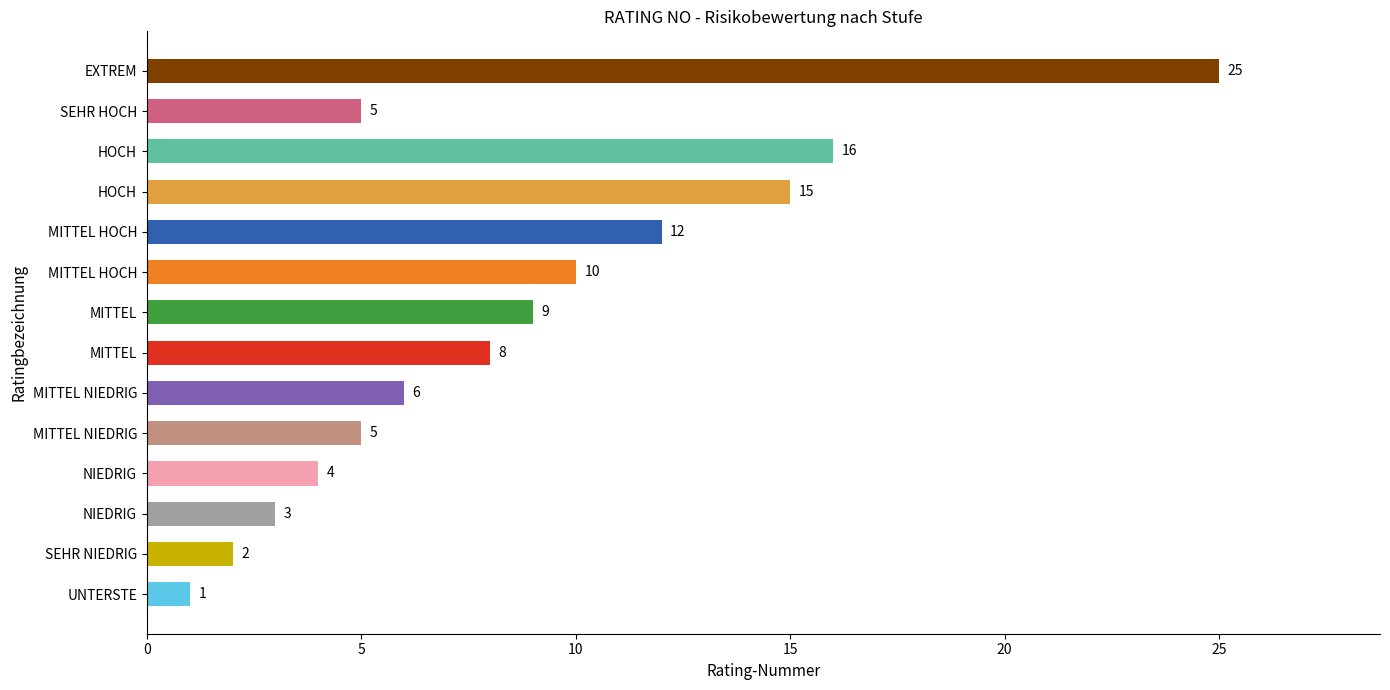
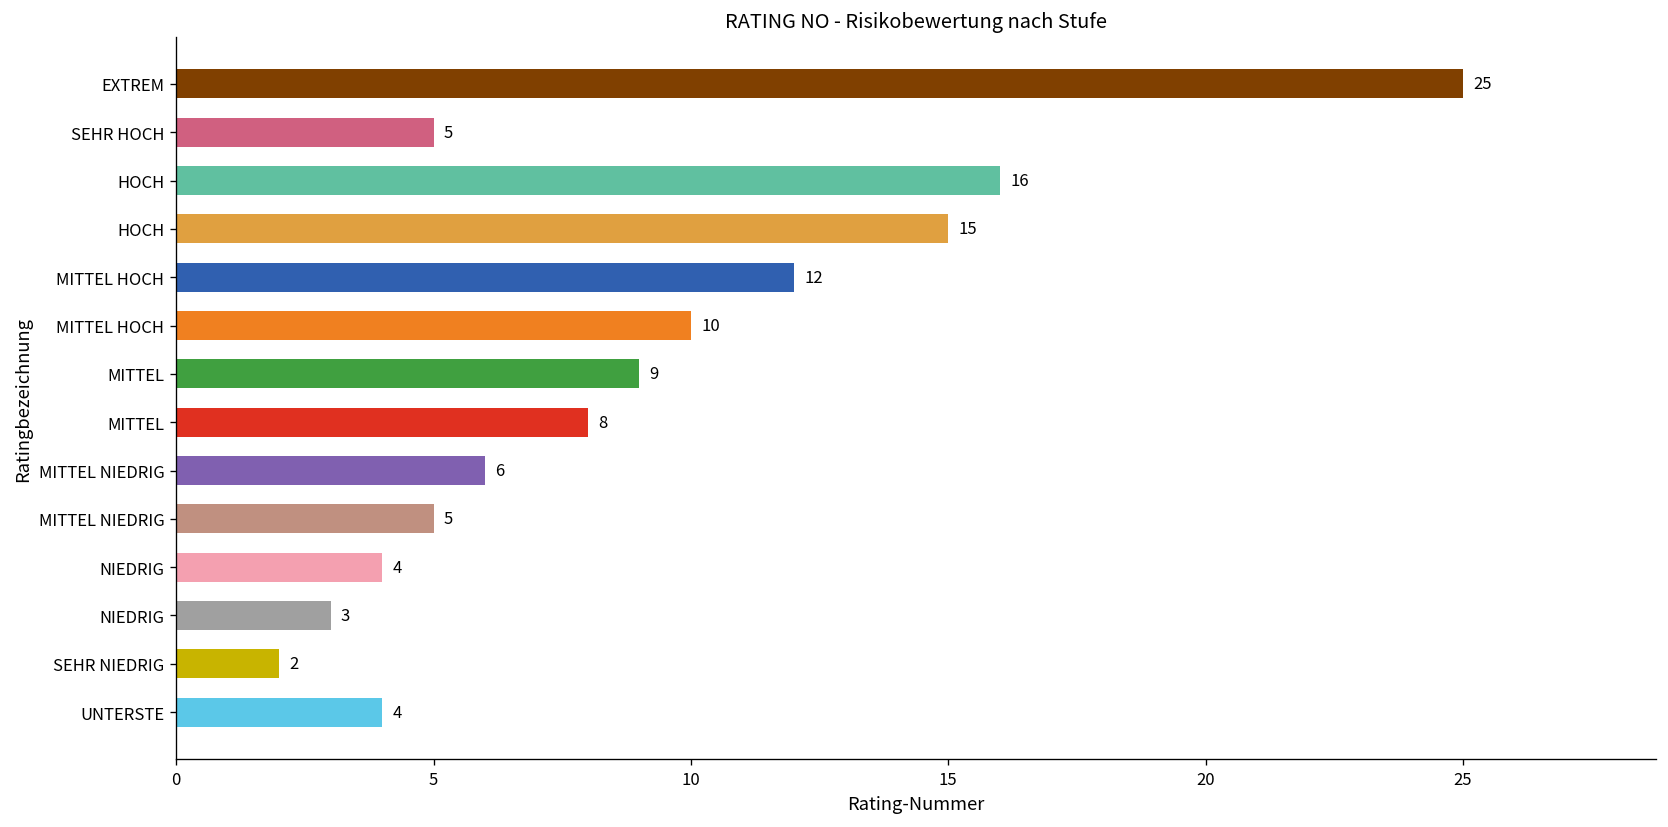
UNTERSTE: 1 -> 4
